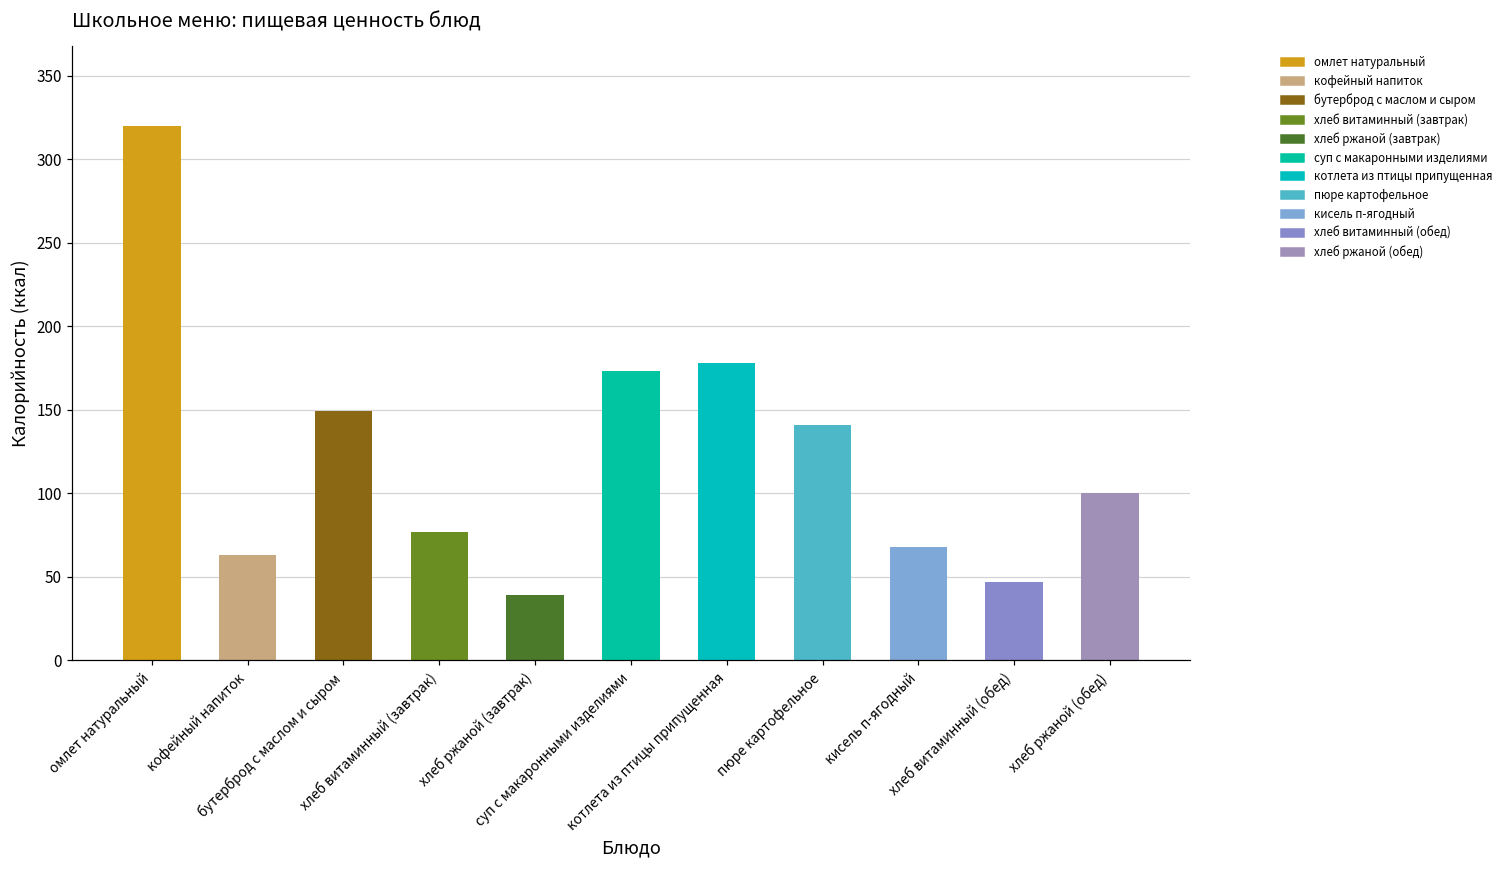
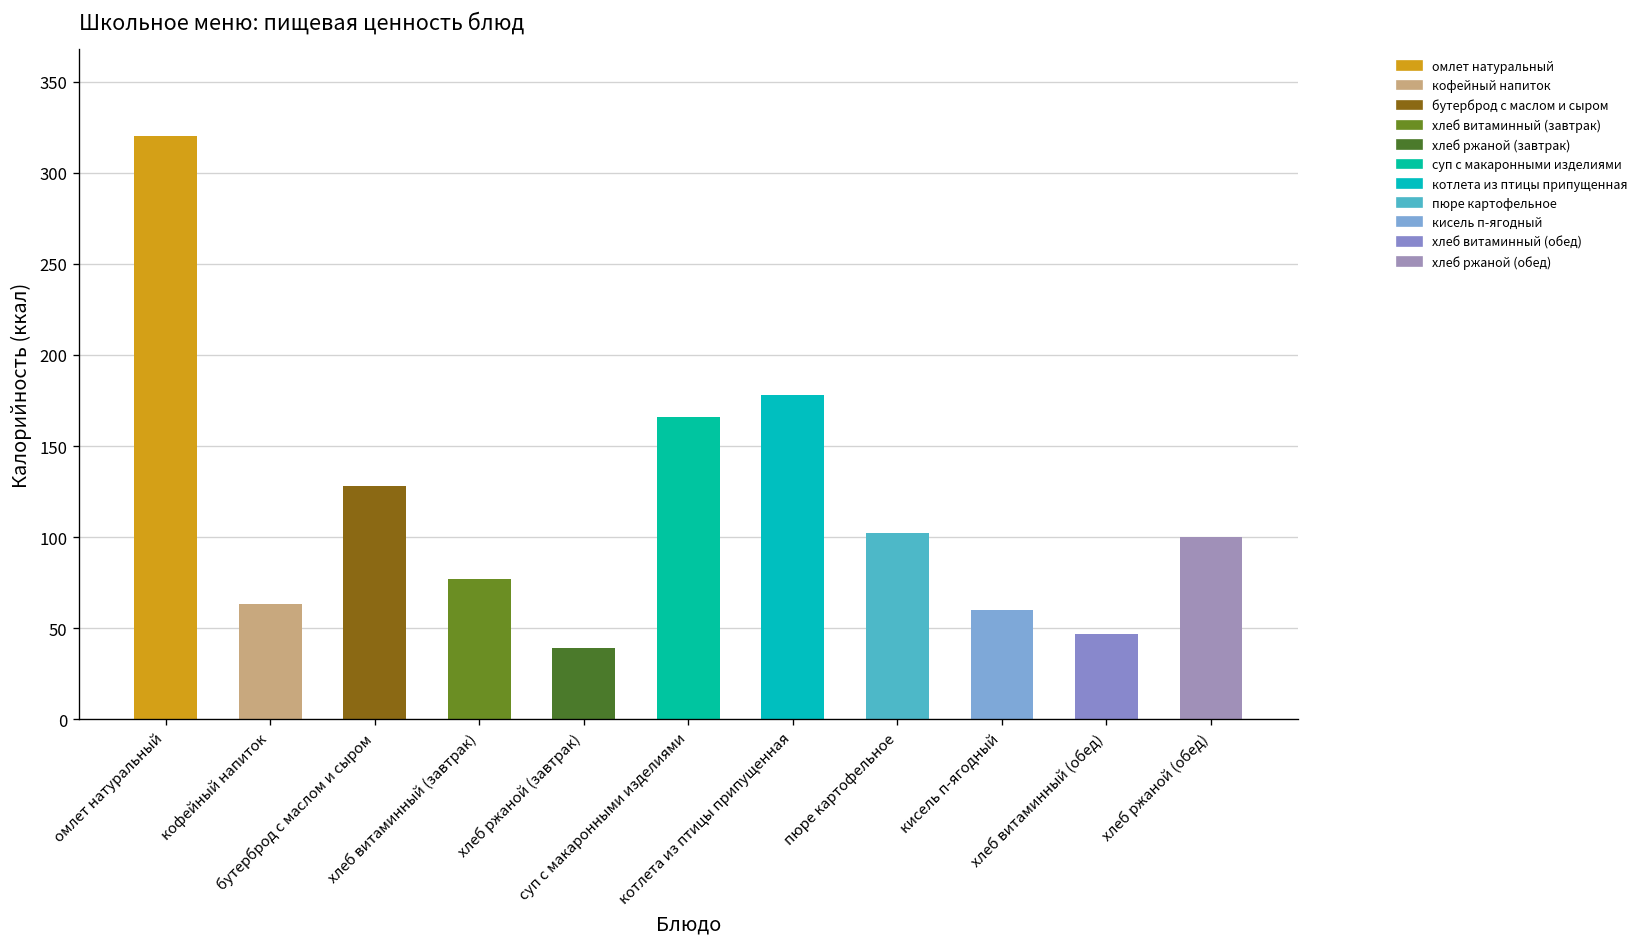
бутерброд с маслом и сыром: 149 -> 128
суп с макаронными изделиями: 173 -> 166
пюре картофельное: 141 -> 102
кисель п-ягодный: 68 -> 60
